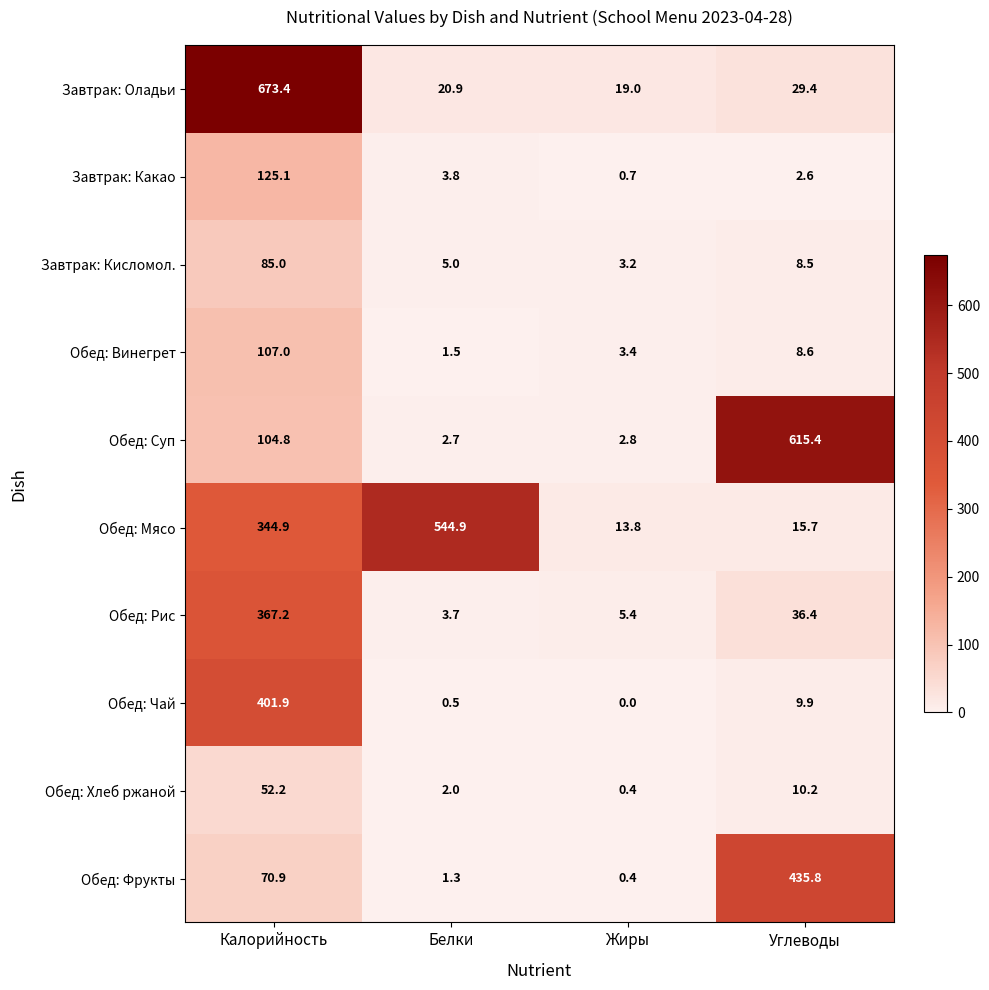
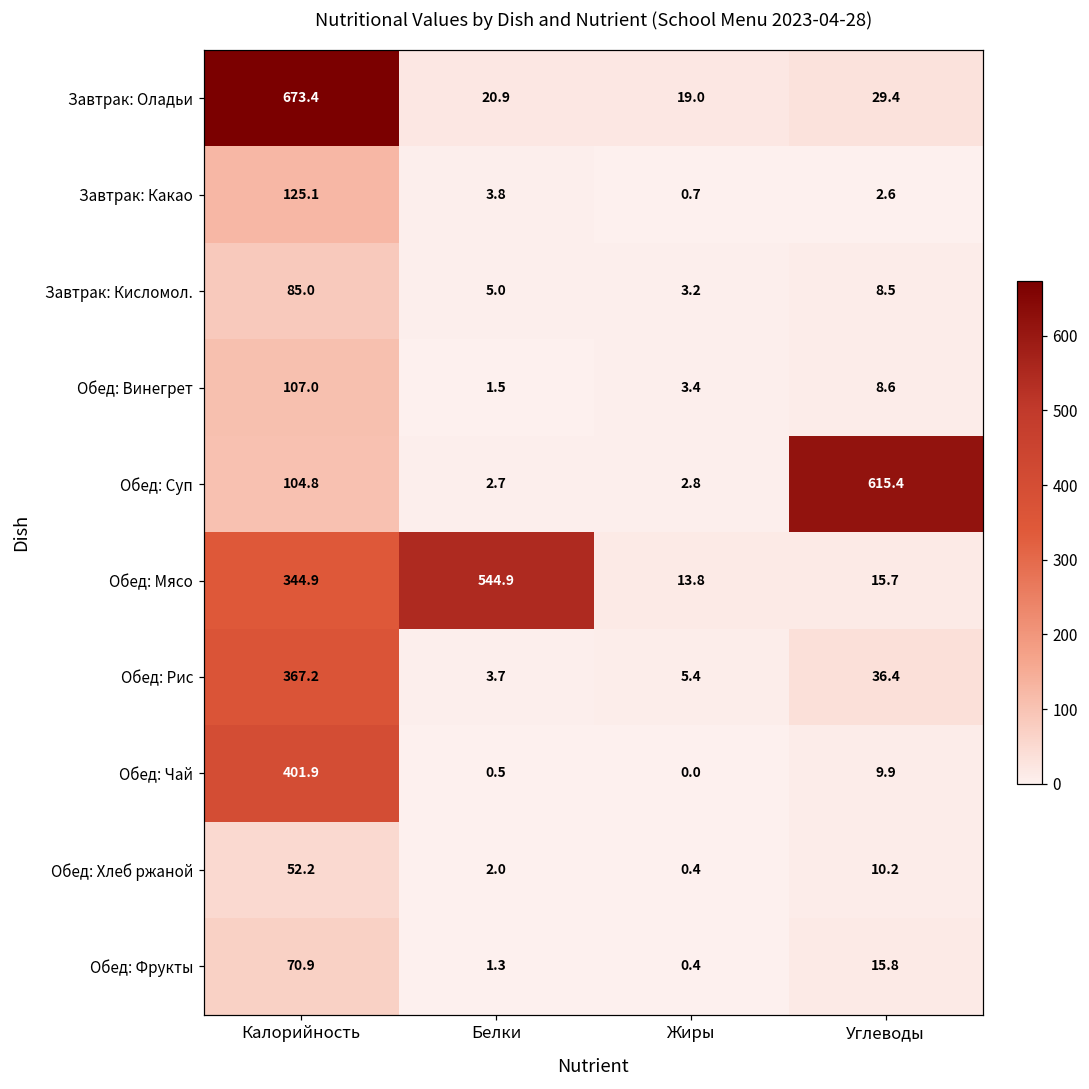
Обед: Фрукты, Углеводы: 435.8 -> 15.8
